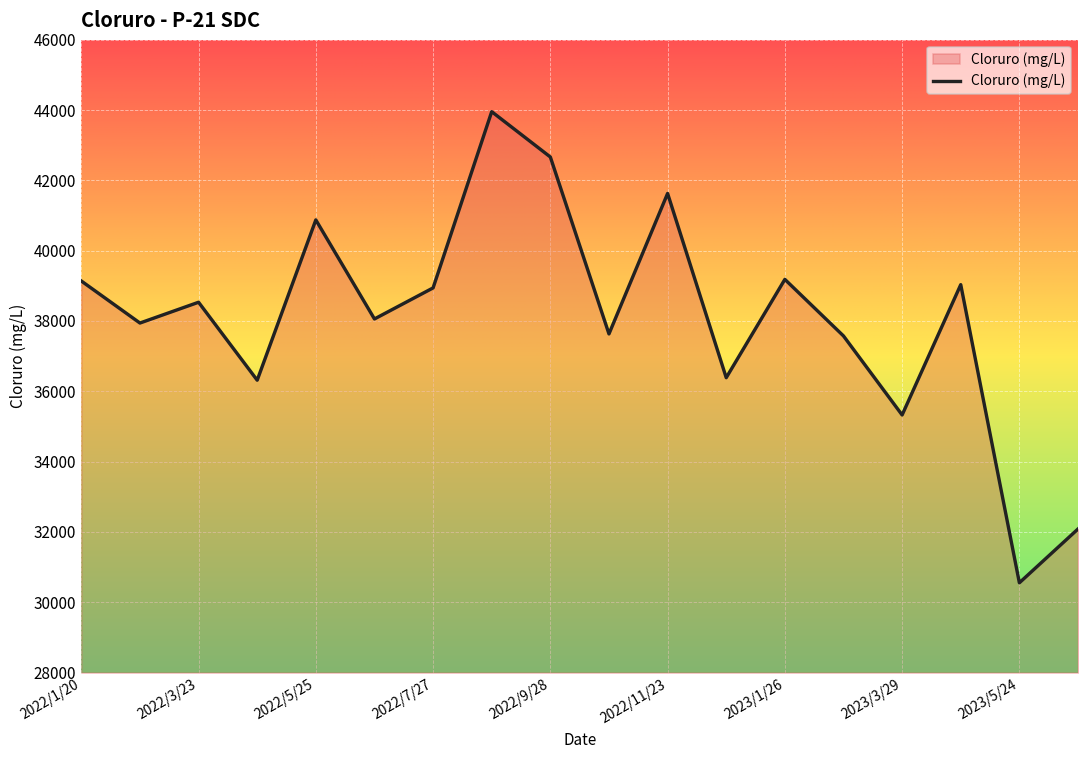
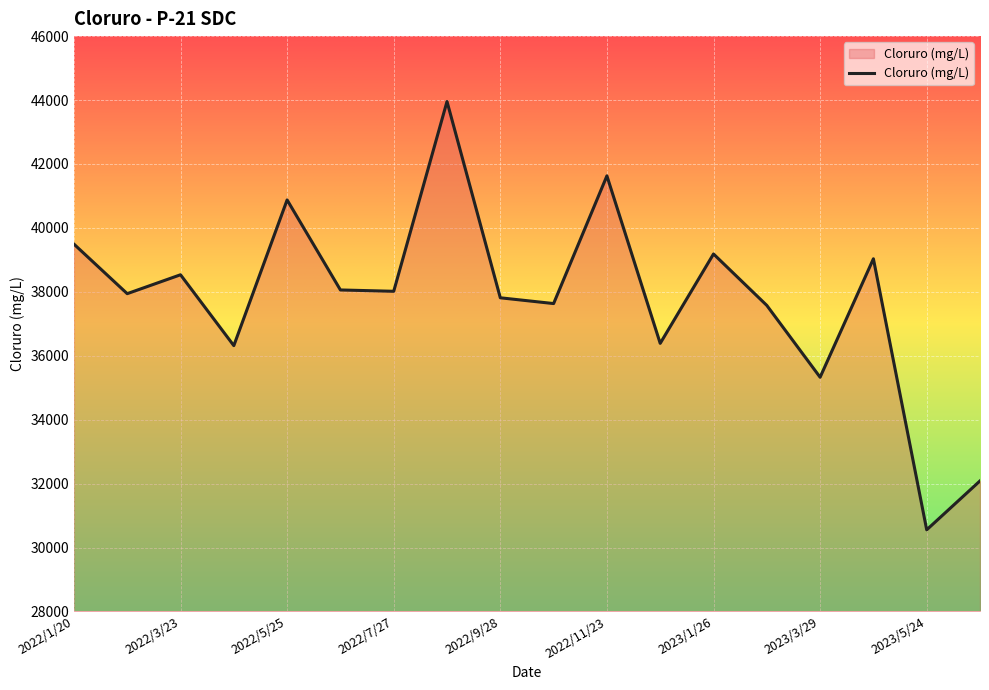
2022/1/20: 39100 -> 39500
2022/7/27: 38900 -> 38000
2022/9/28: 42700 -> 37800
